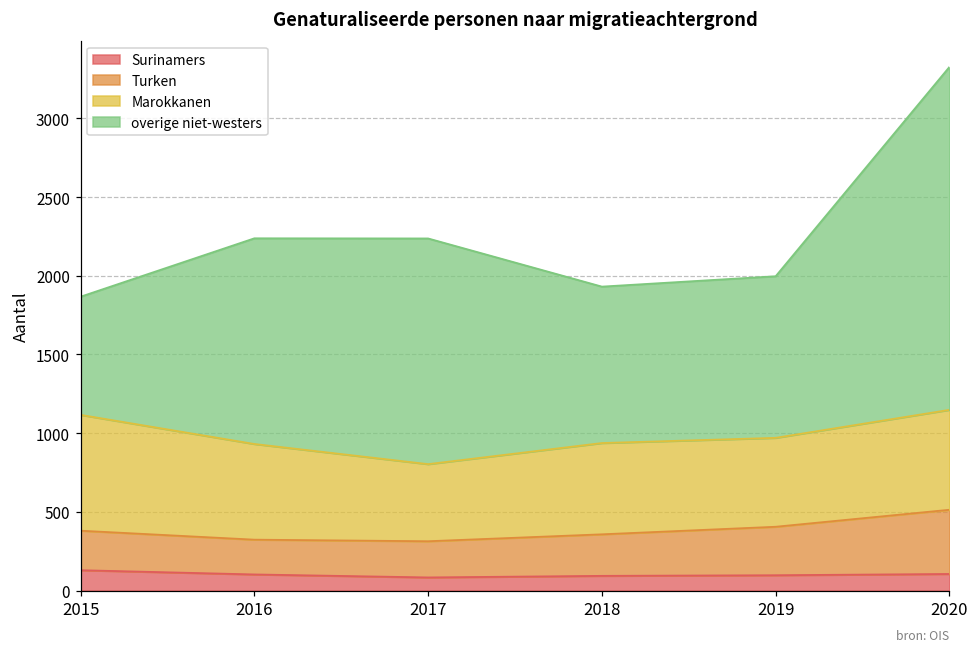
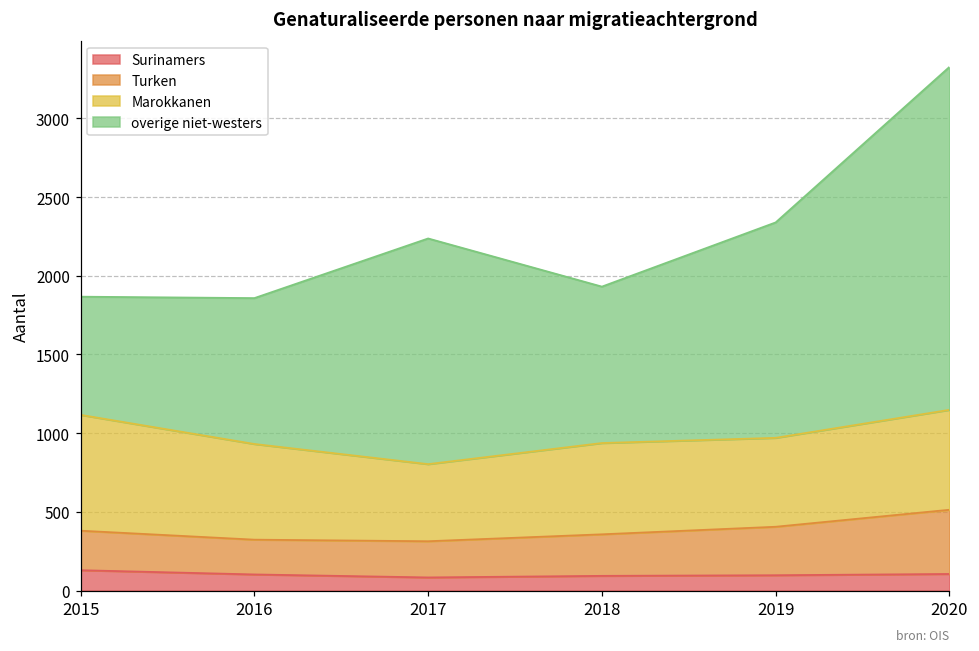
overige niet-westers, 2016: 1310 -> 930
overige niet-westers, 2019: 1030 -> 1370
